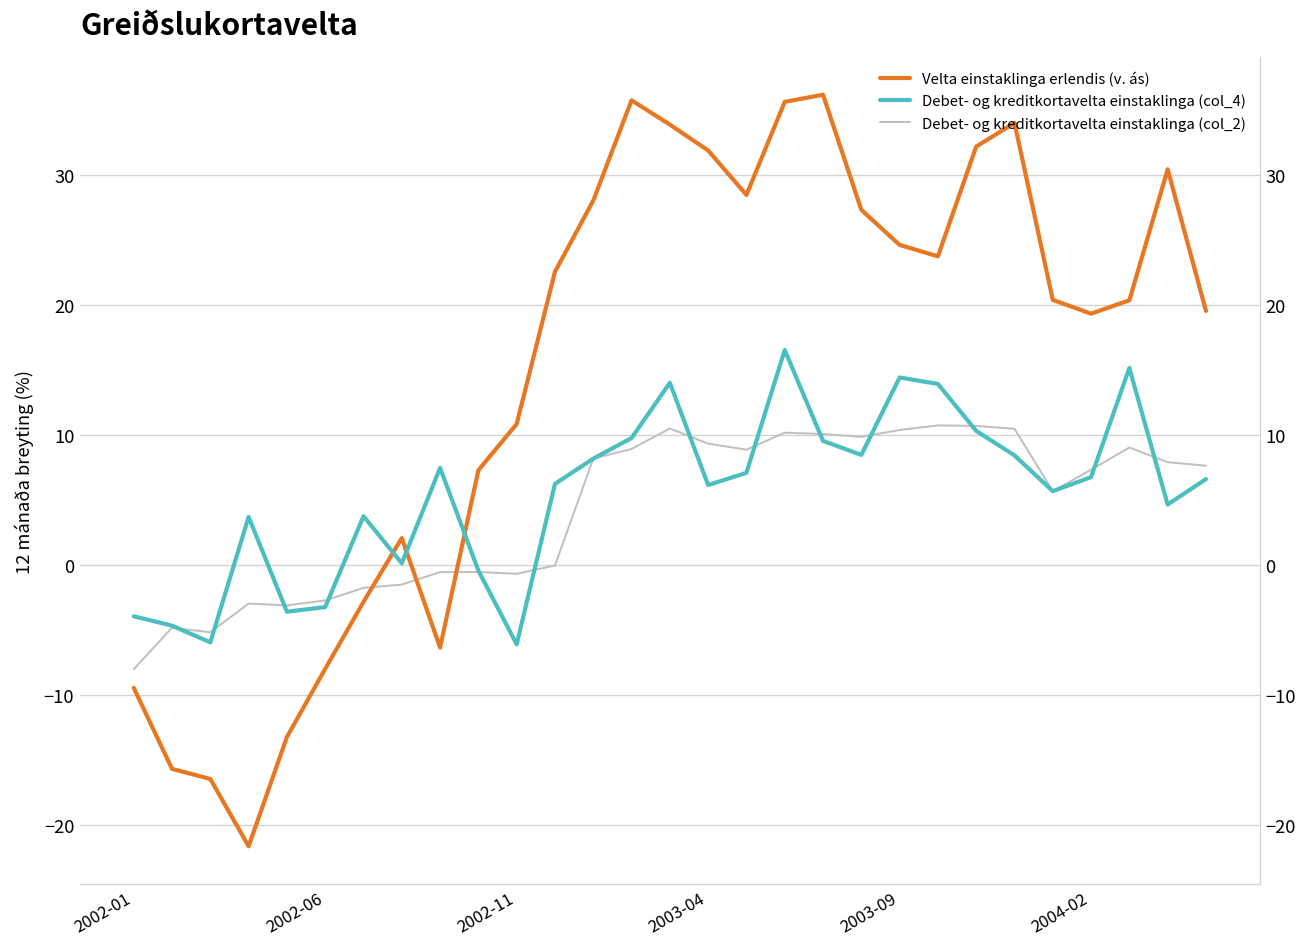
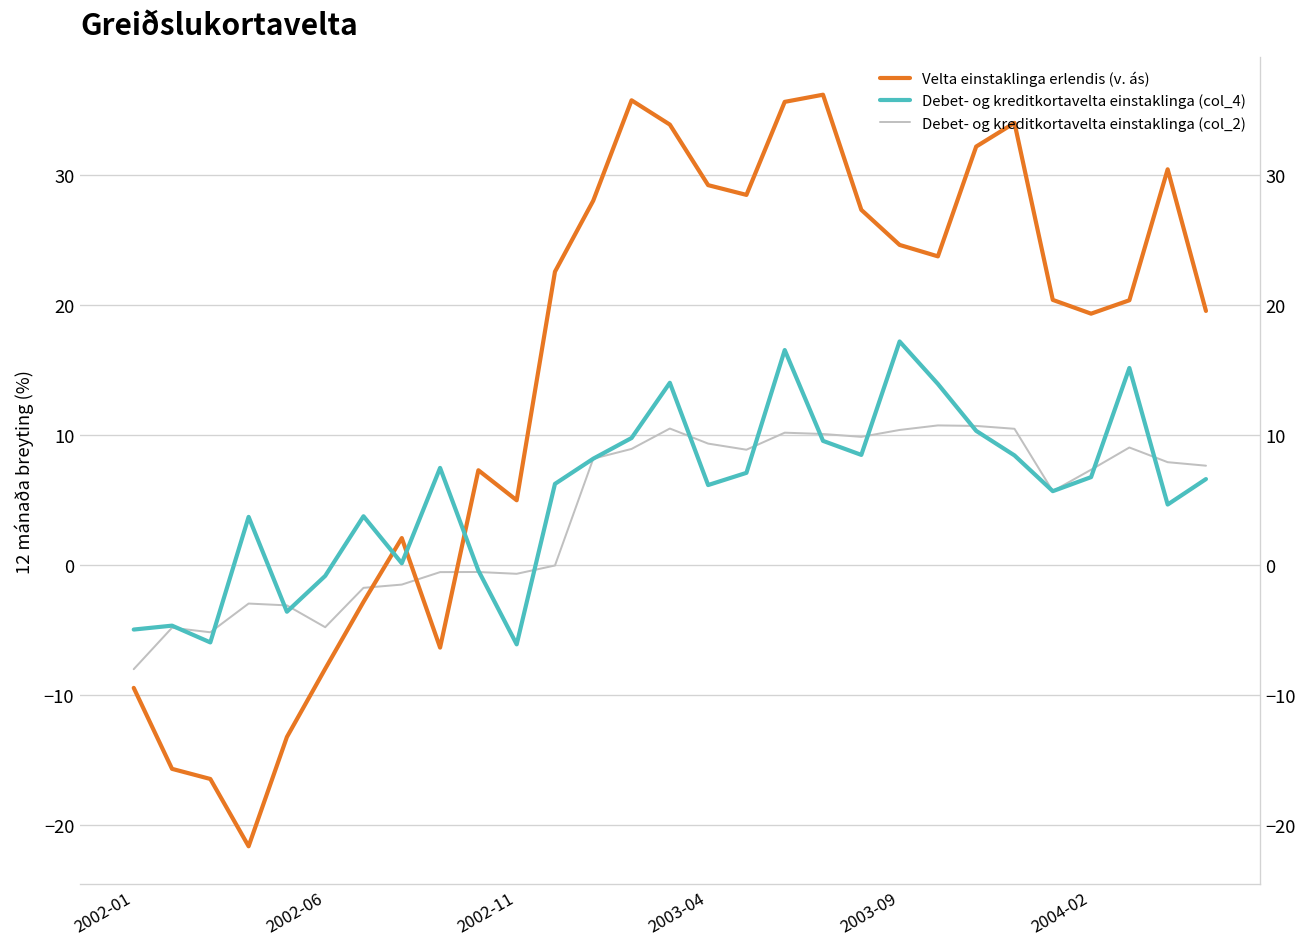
Debet- og kreditkortavelta einstaklinga (col_4), 2002-01: -3.9 -> -5.0
Debet- og kreditkortavelta einstaklinga (col_4), 2002-06: -3.2 -> -0.8
Debet- og kreditkortavelta einstaklinga (col_2), 2002-06: -2.7 -> -4.8
Velta einstaklinga erlendis (v. ás), 2002-11: 10.9 -> 5.0
Velta einstaklinga erlendis (v. ás), 2003-04: 31.9 -> 29.3
Debet- og kreditkortavelta einstaklinga (col_4), 2003-09: 14.5 -> 17.2
